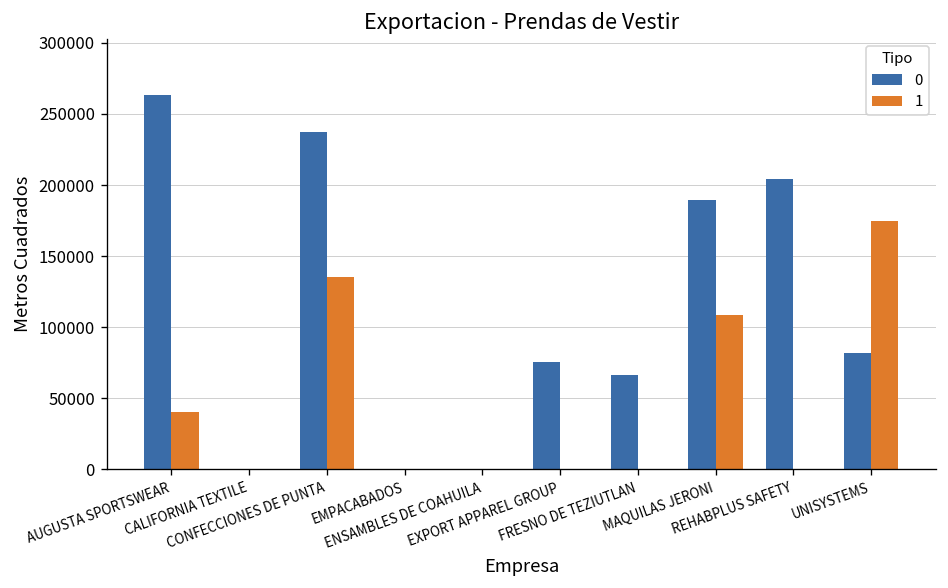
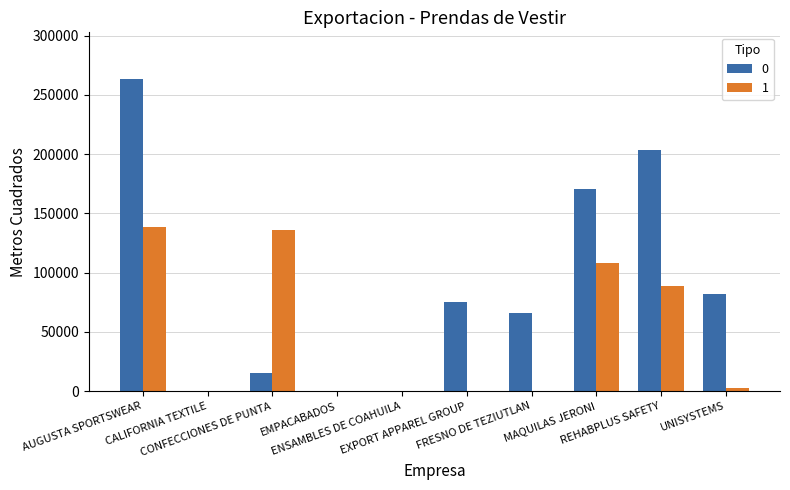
1, AUGUSTA SPORTSWEAR: 41000 -> 138000
0, CONFECCIONES DE PUNTA: 238000 -> 15000
0, MAQUILAS JERONI: 190000 -> 170000
1, REHABPLUS SAFETY: 0 -> 89000
1, UNISYSTEMS: 175000 -> 3000
